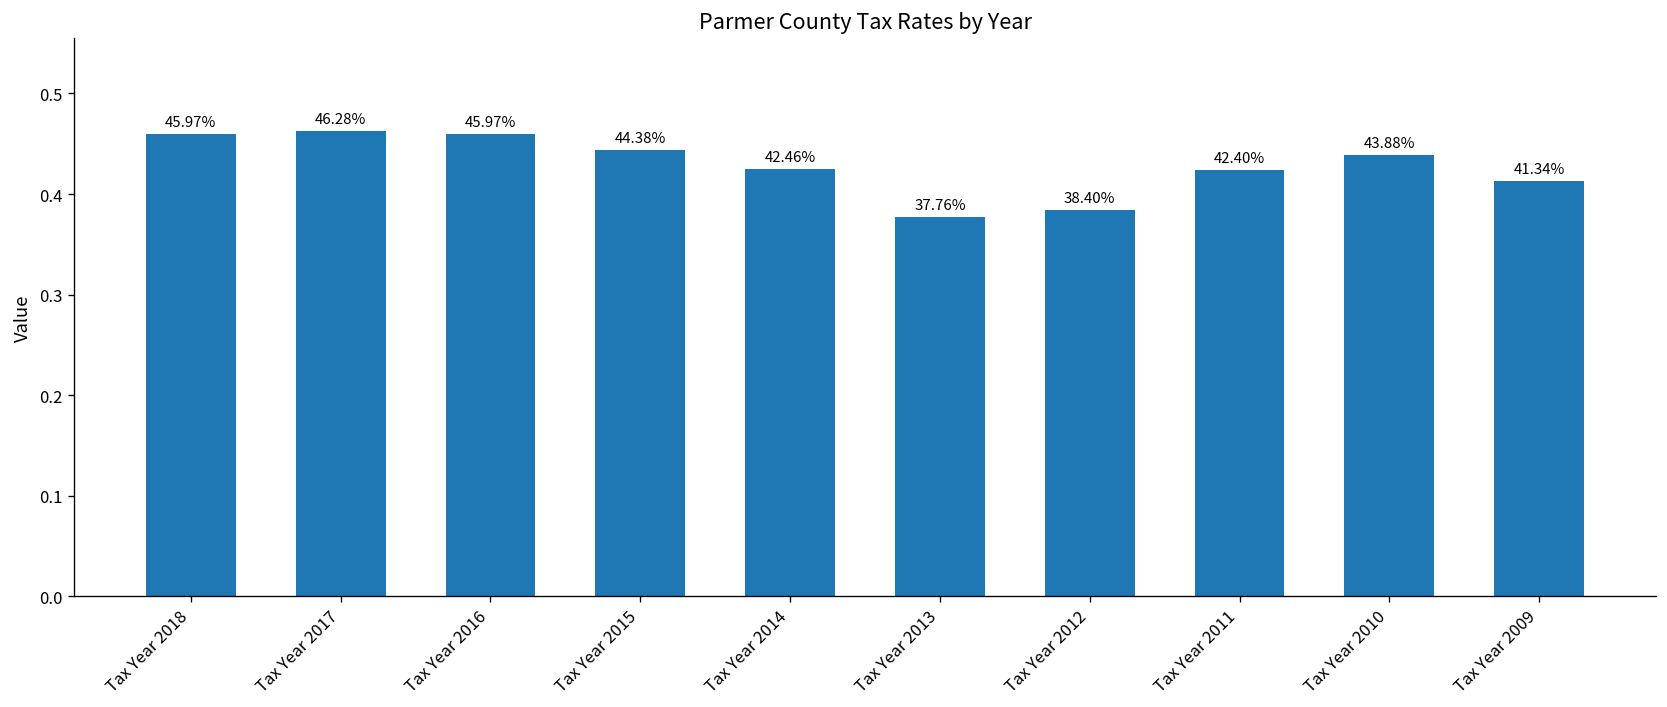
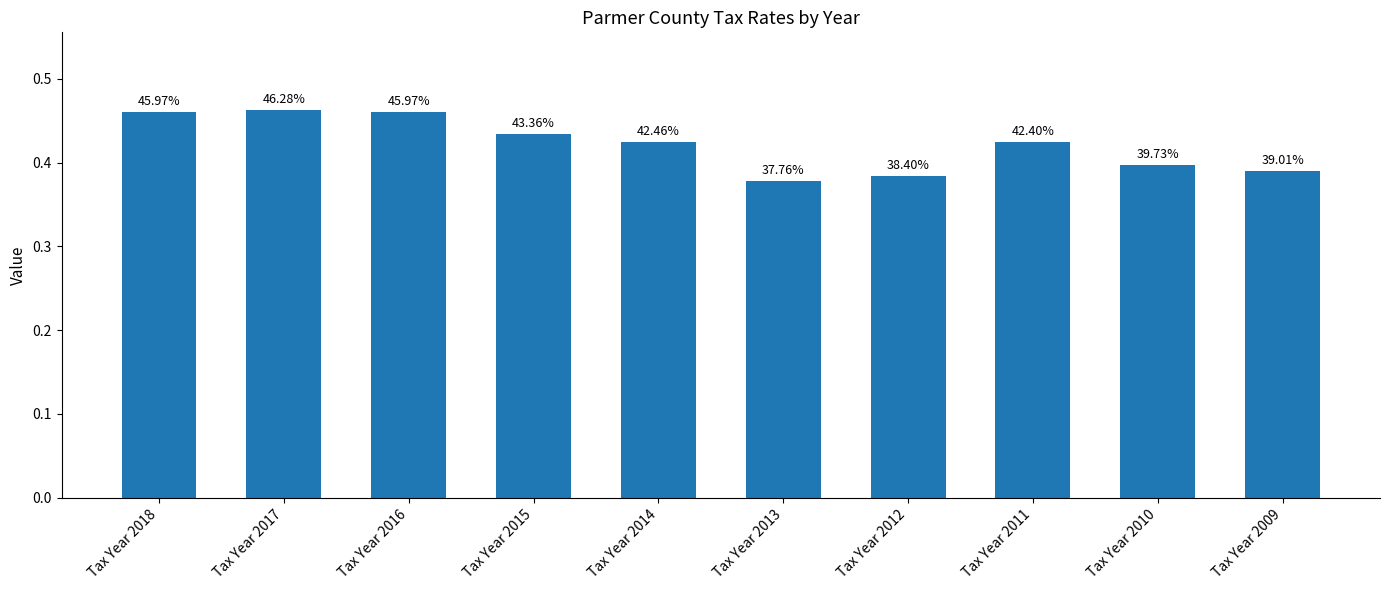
Tax Year 2015: 44.38% -> 43.36%
Tax Year 2010: 43.88% -> 39.73%
Tax Year 2009: 41.34% -> 39.01%
